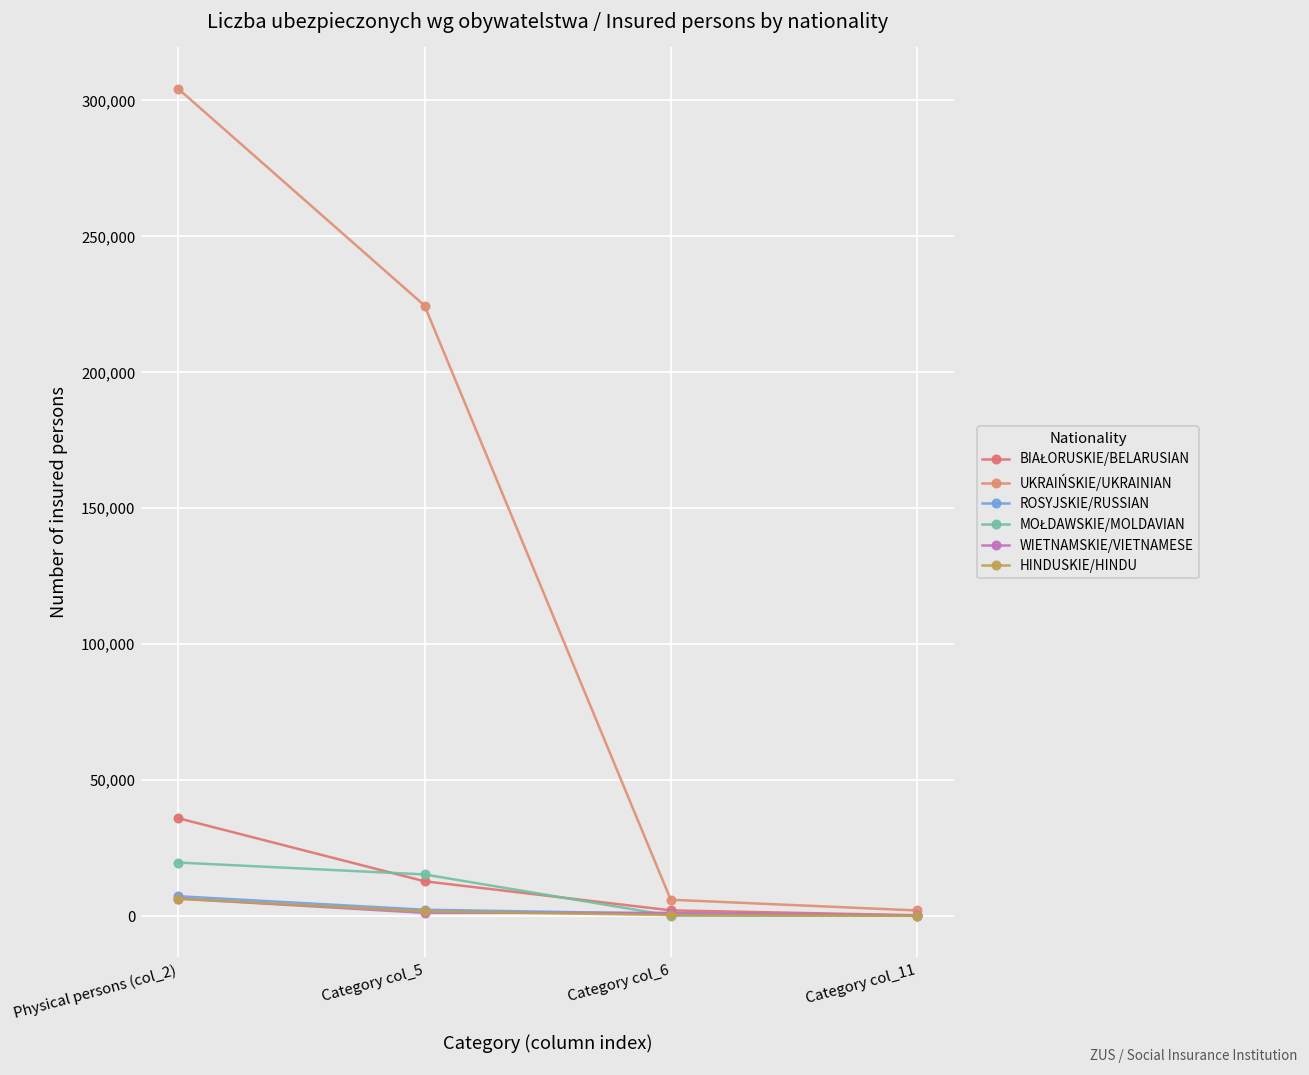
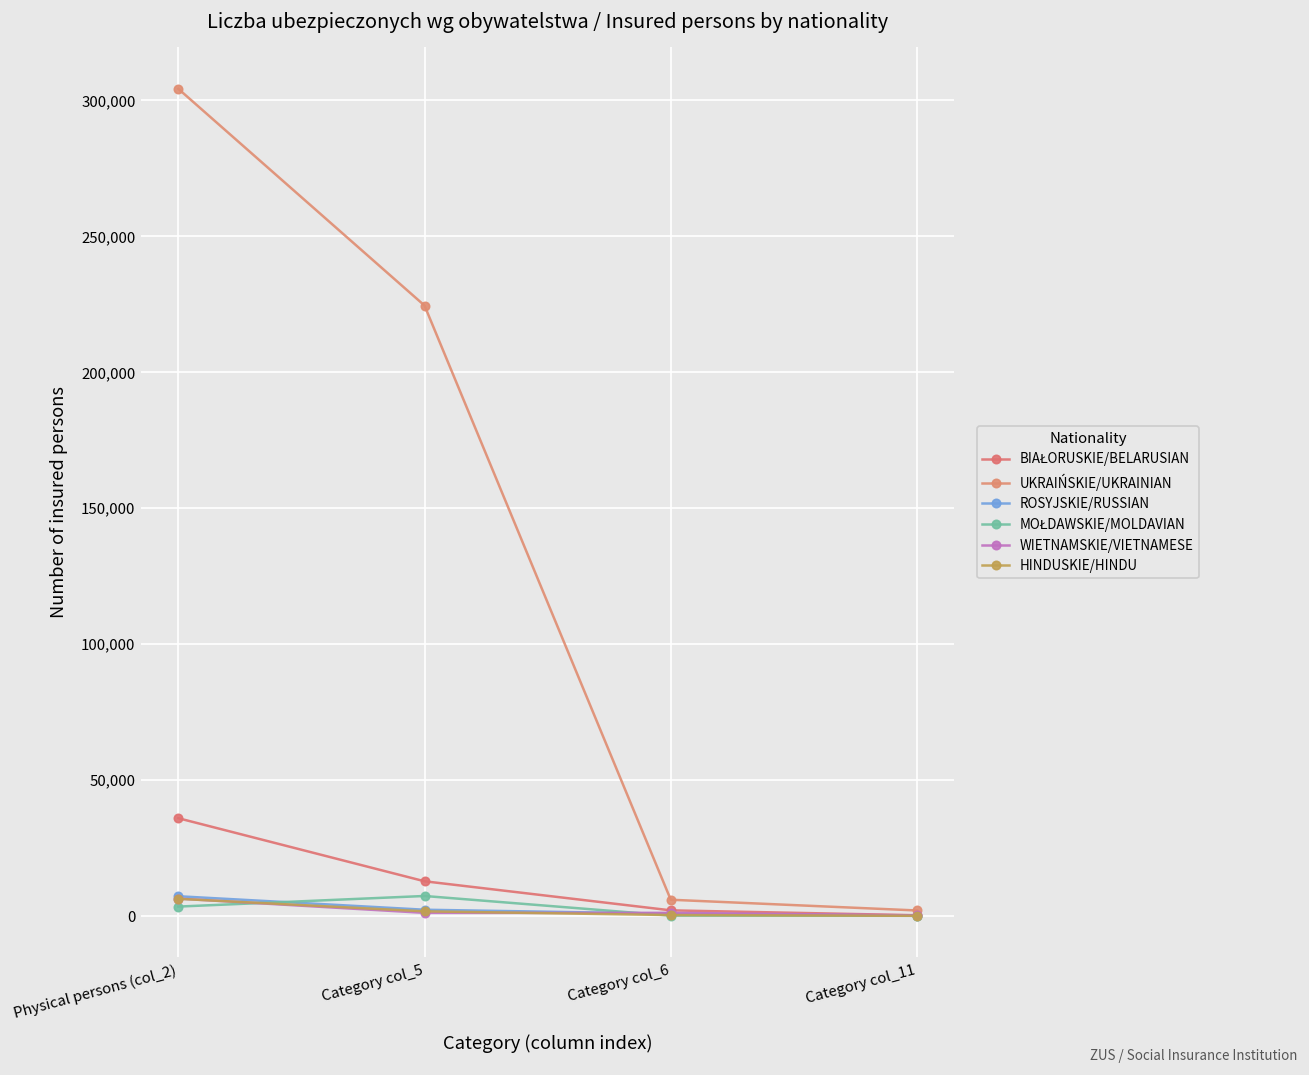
MOŁDAWSKIE/MOLDAVIAN, Physical persons (col_2): 20,000 -> 3,000
MOŁDAWSKIE/MOLDAVIAN, Category col_5: 15,000 -> 7,000
